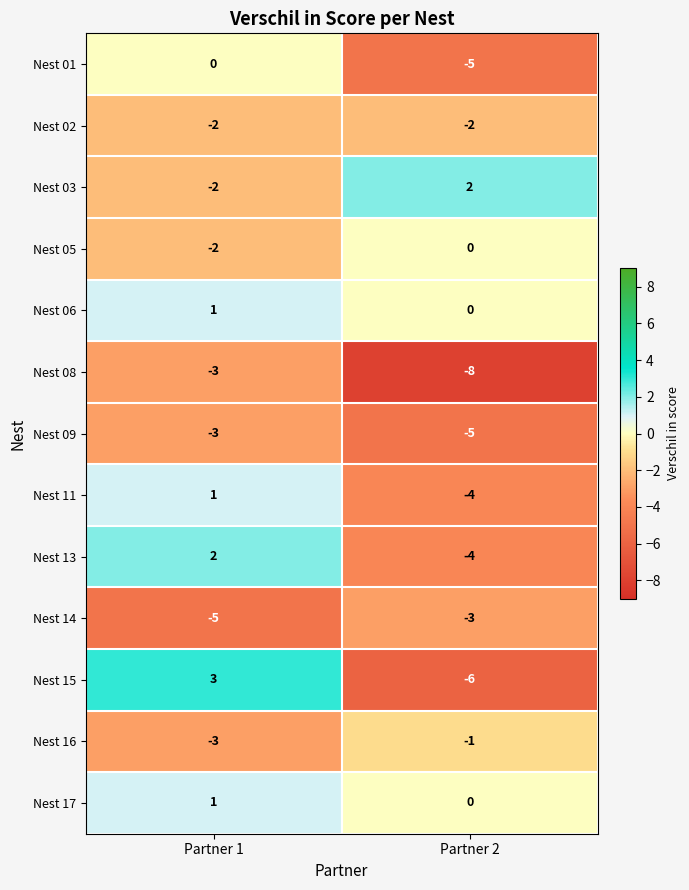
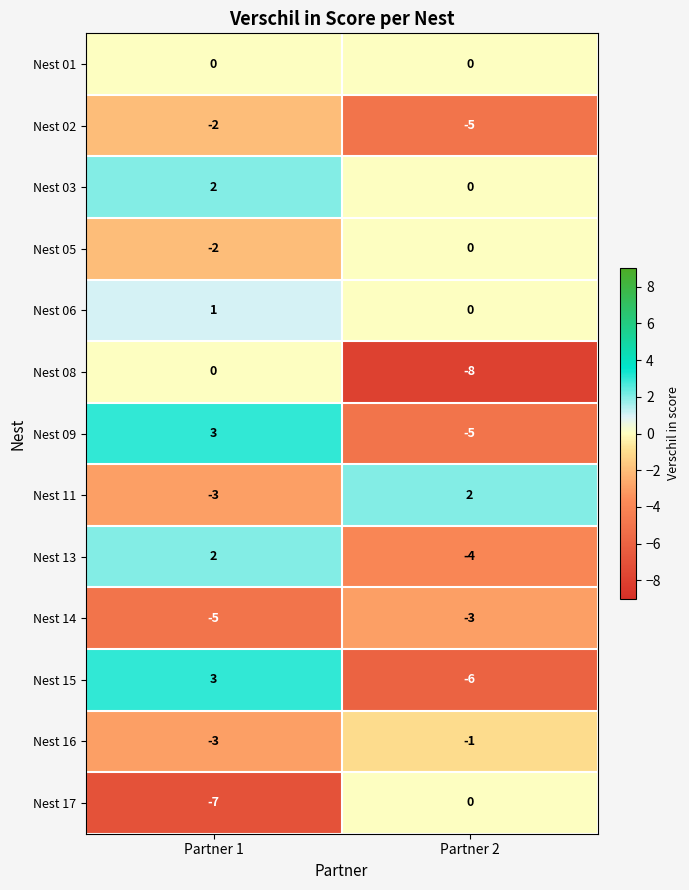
Nest 01, Partner 2: -5 -> 0
Nest 02, Partner 2: -2 -> -5
Nest 03, Partner 1: -2 -> 2
Nest 03, Partner 2: 2 -> 0
Nest 08, Partner 1: -3 -> 0
Nest 09, Partner 1: -3 -> 3
Nest 11, Partner 1: 1 -> -3
Nest 11, Partner 2: -4 -> 2
Nest 17, Partner 1: 1 -> -7
